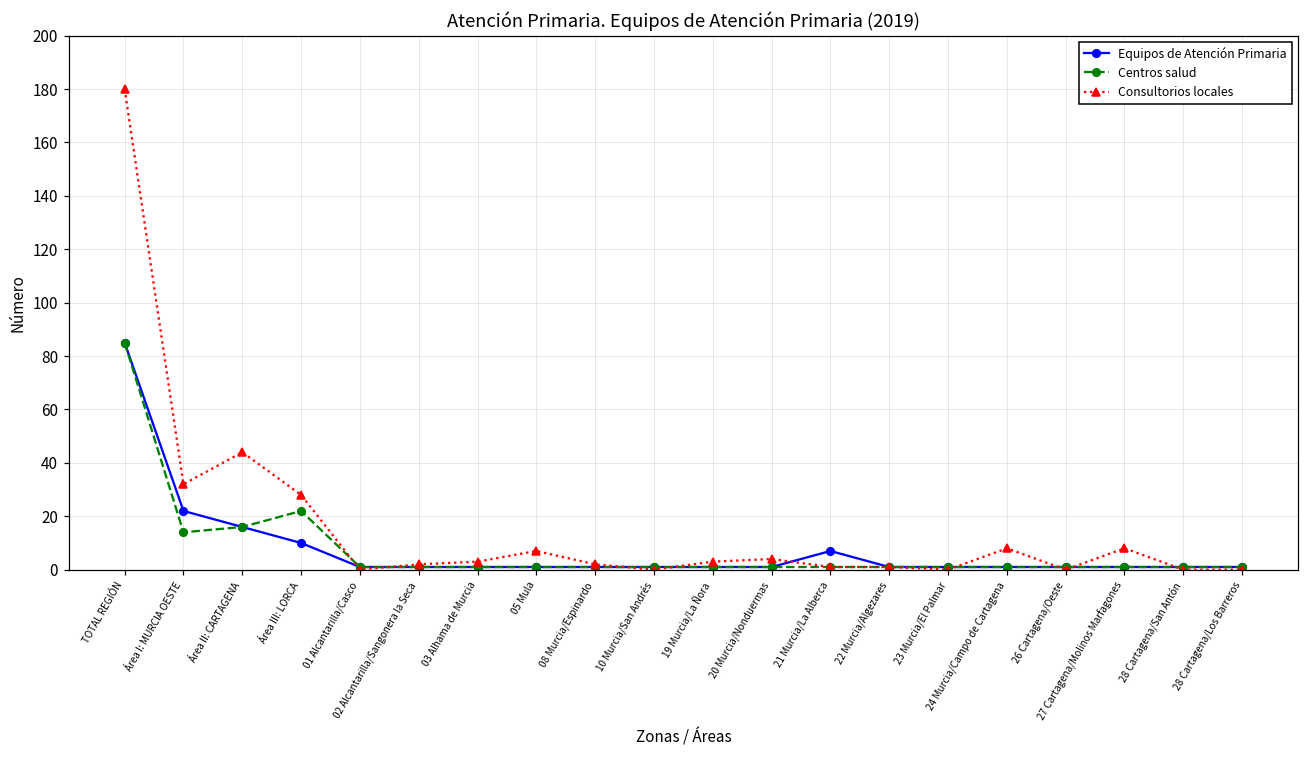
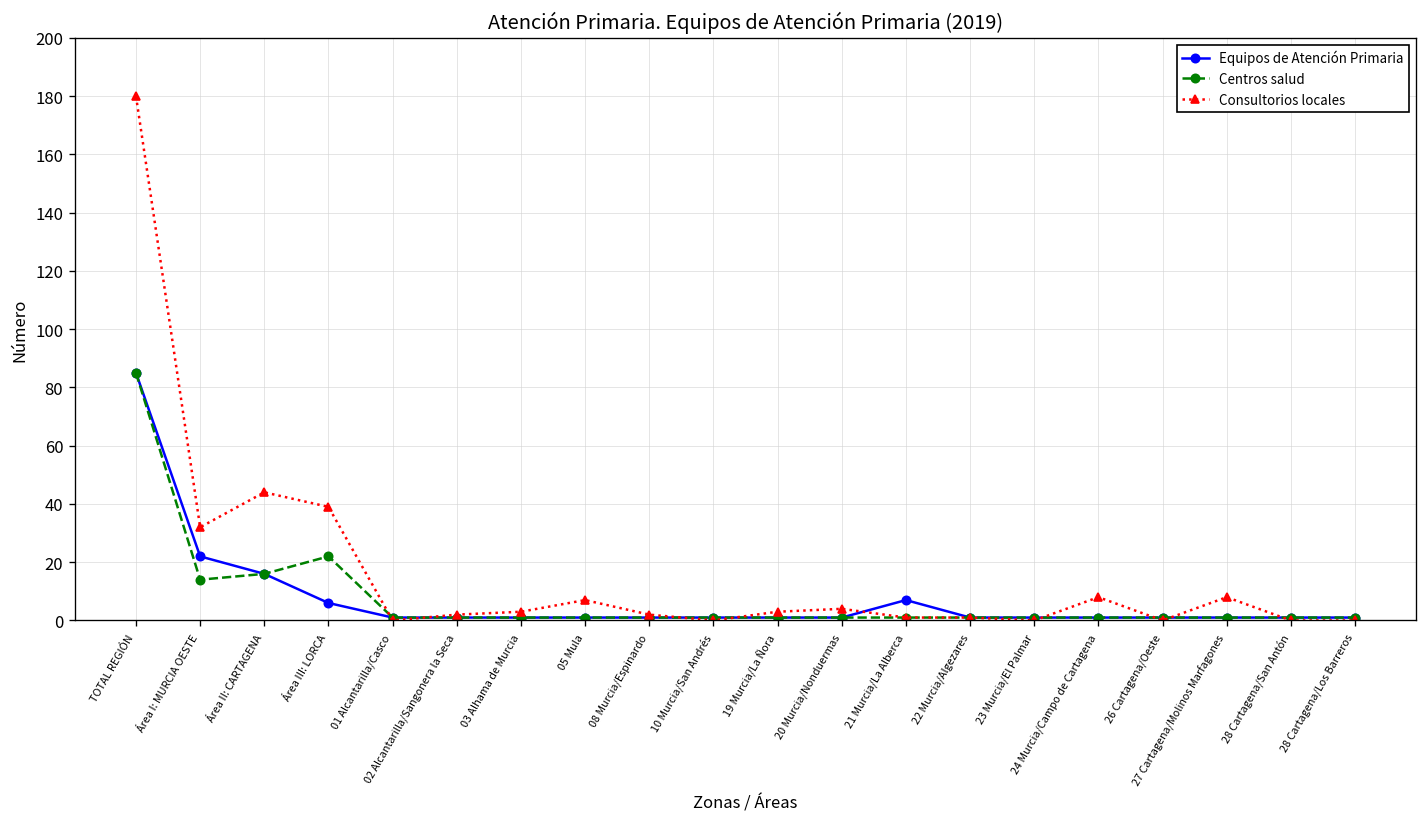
Equipos de Atención Primaria, Área III: LORCA: 10 -> 6
Consultorios locales, Área III: LORCA: 28 -> 39
